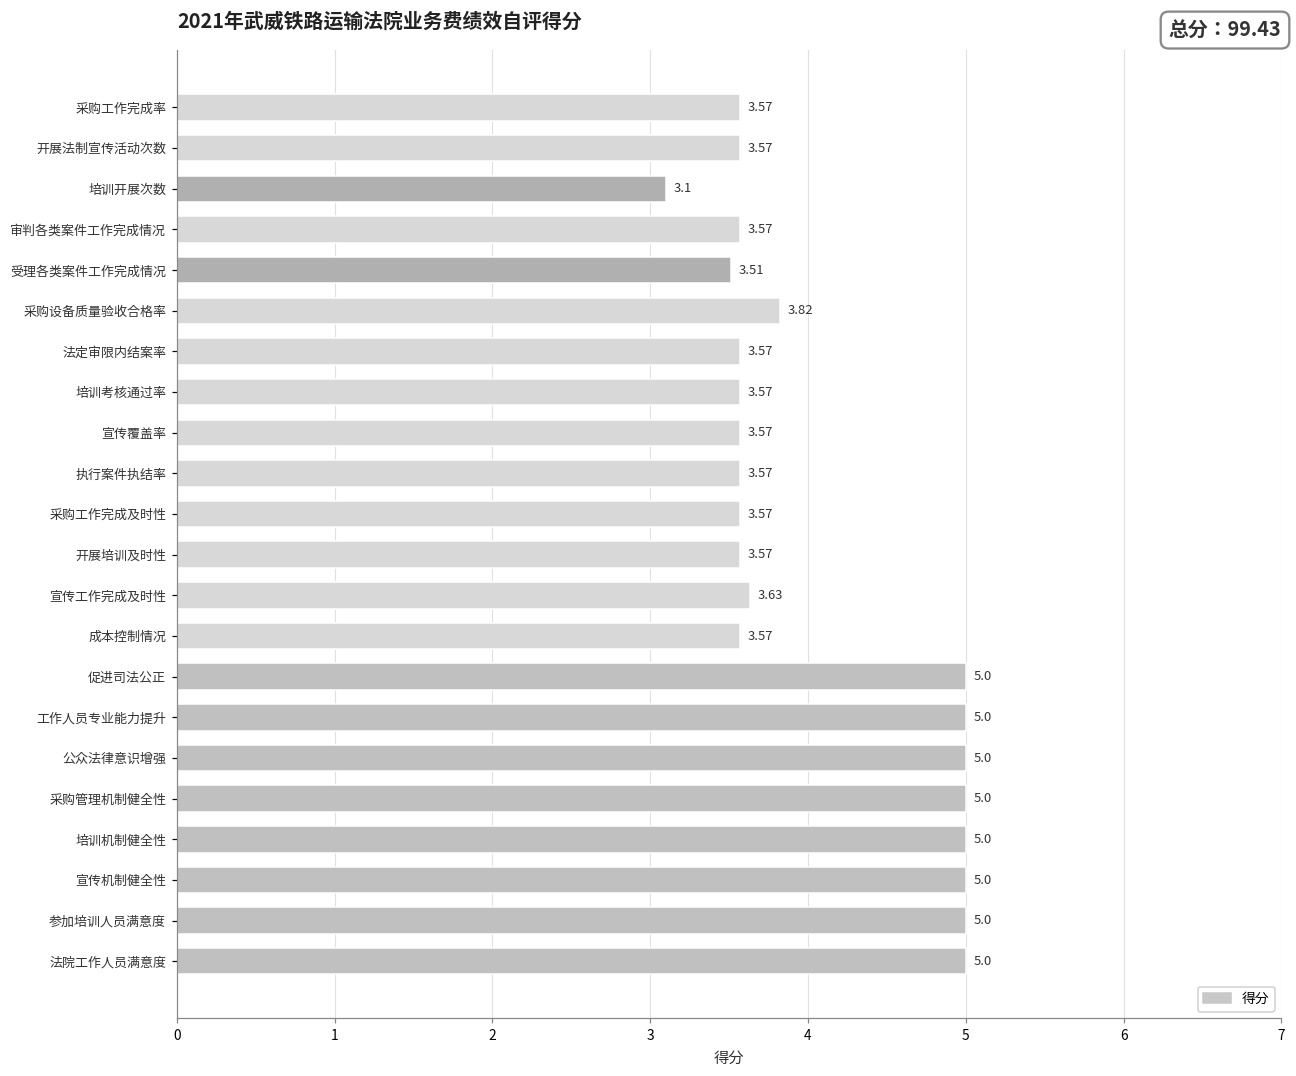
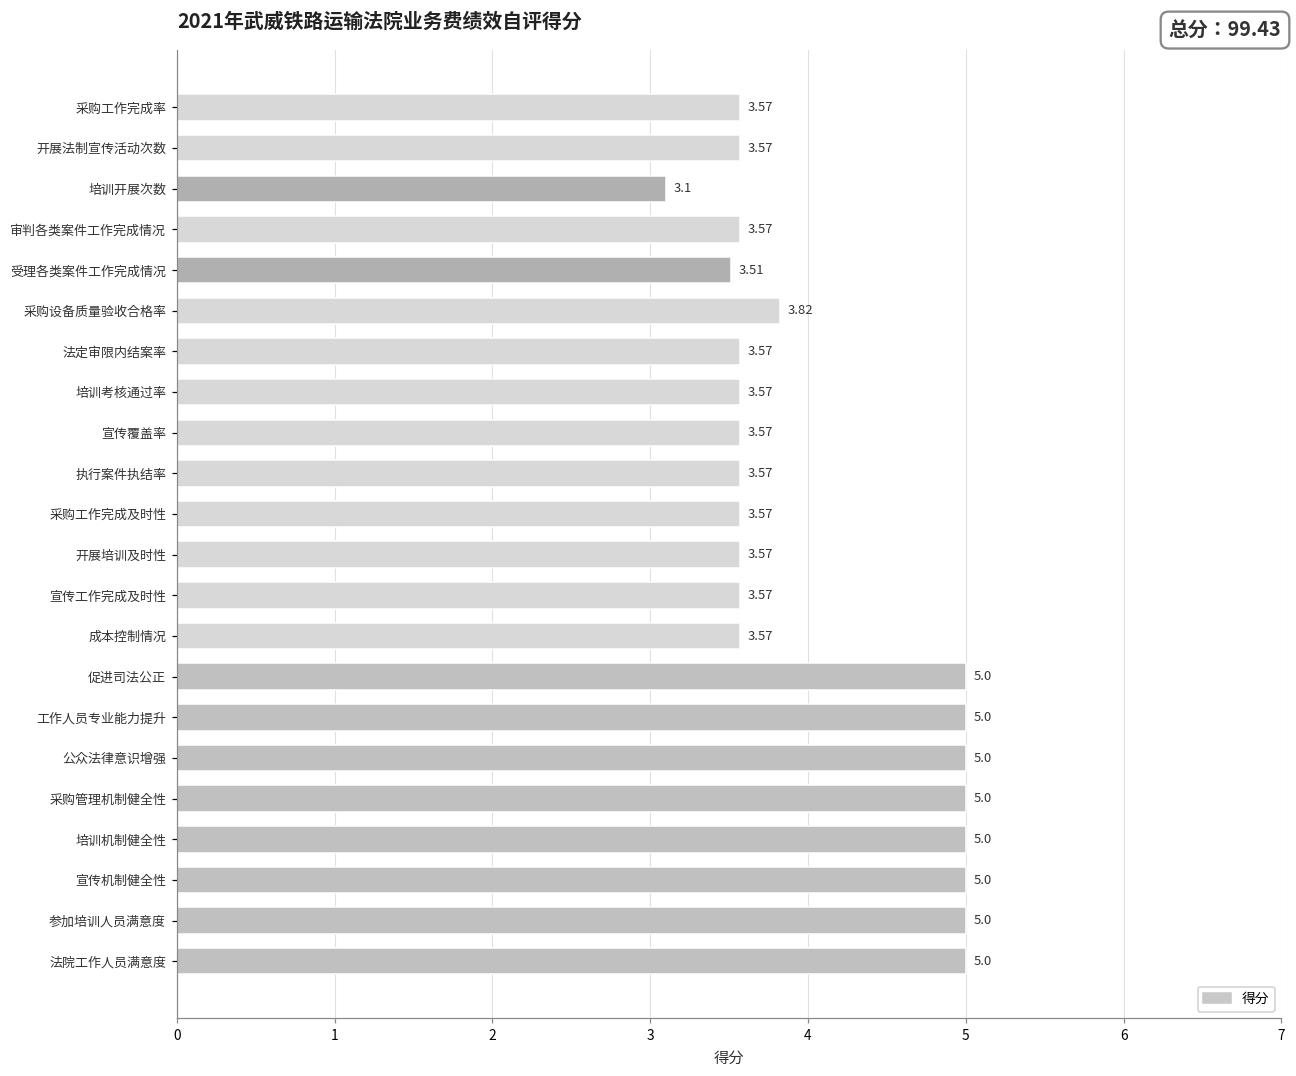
宣传工作完成及时性: 3.63 -> 3.57
